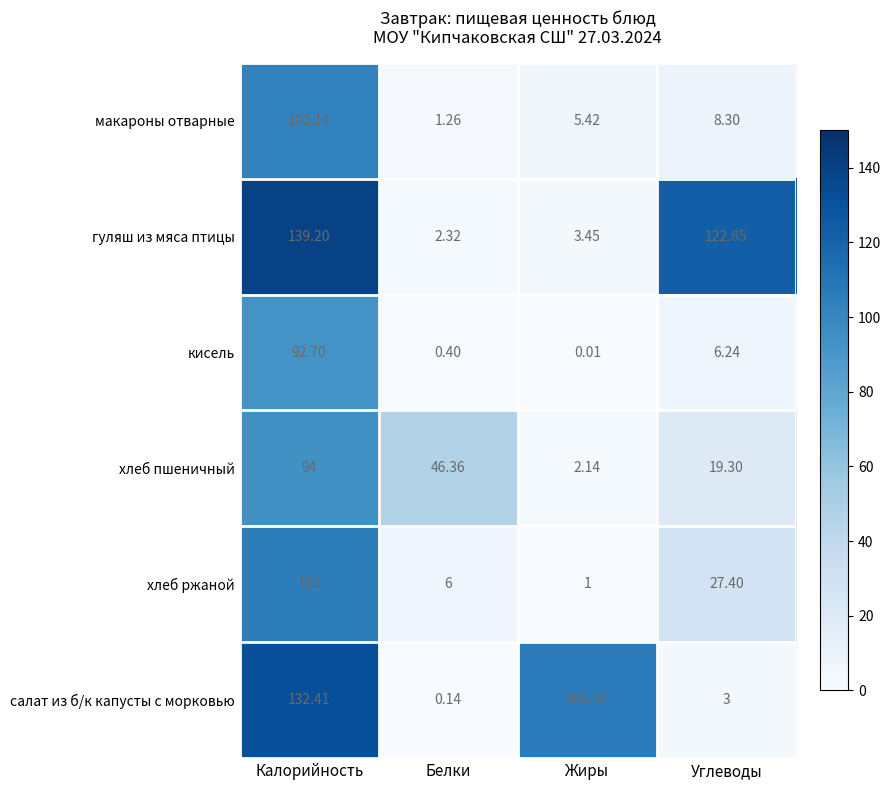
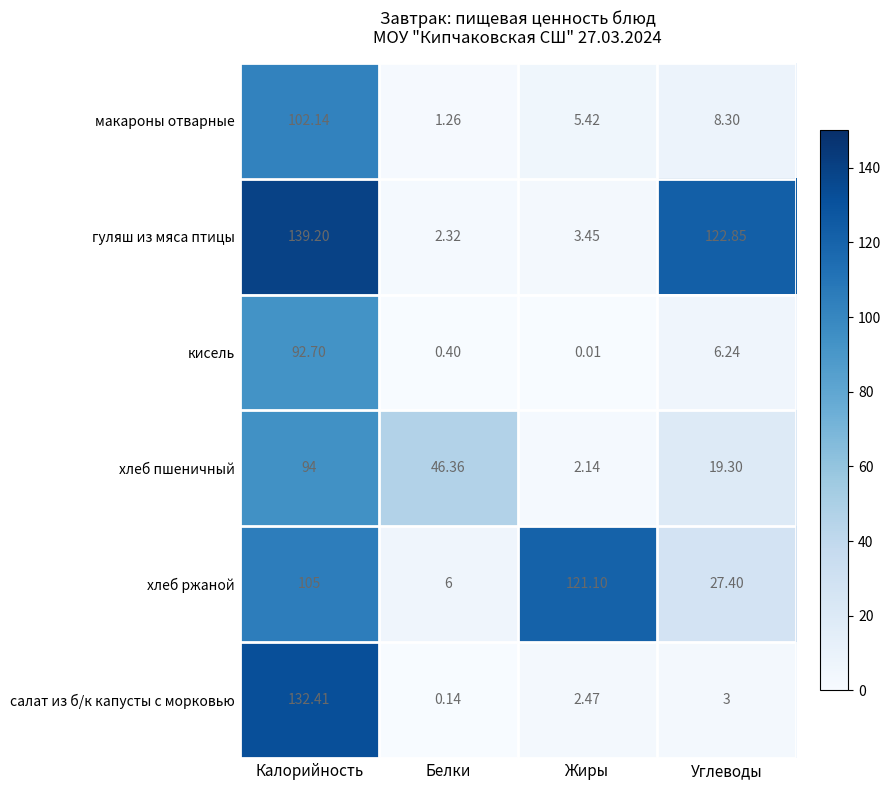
хлеб ржаной, Жиры: 1 -> 121.10
салат из б/к капусты с морковью, Жиры: 106.32 -> 2.47
